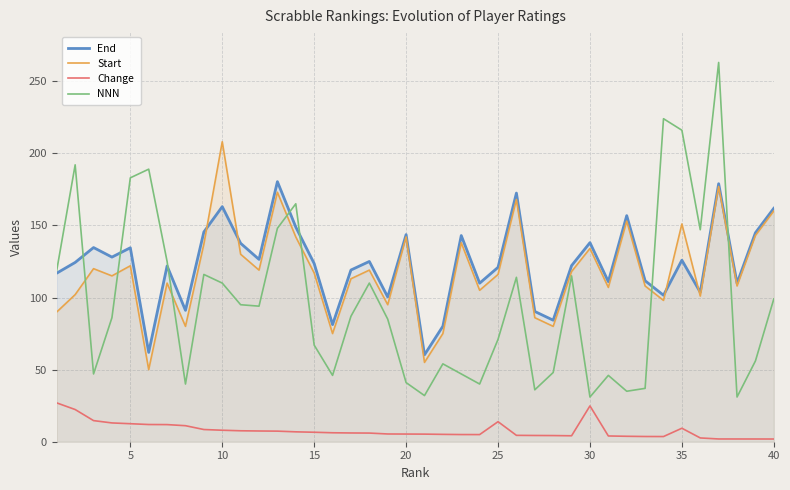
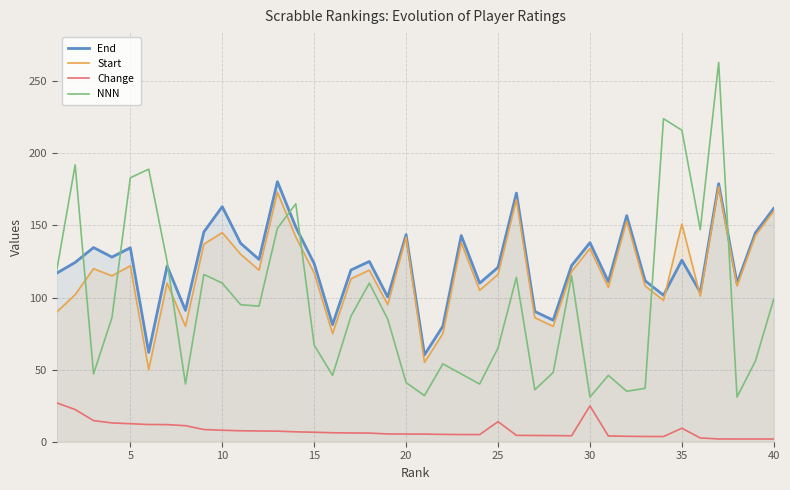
Start, 10: 208 -> 145
NNN, 25: 71 -> 65
